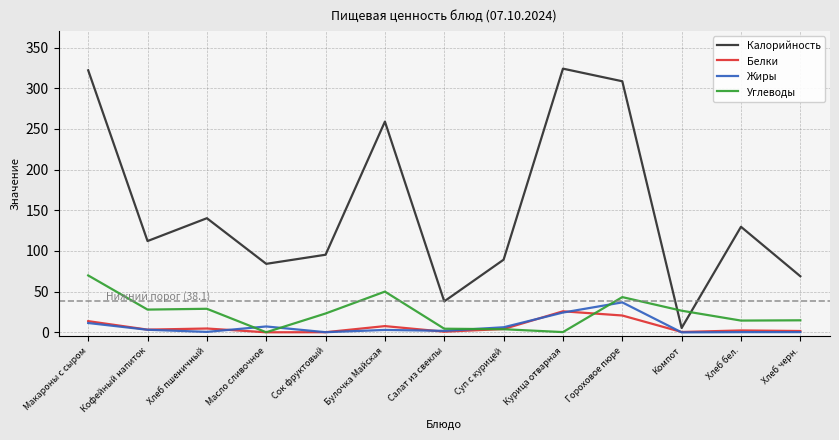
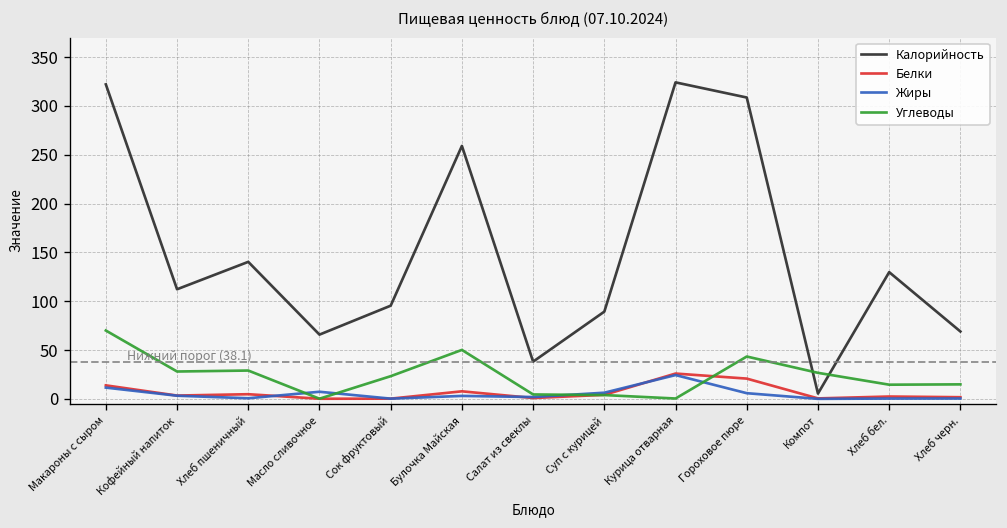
Калорийность, Масло сливочное: 80 -> 70
Жиры, Гороховое пюре: 40 -> 10
